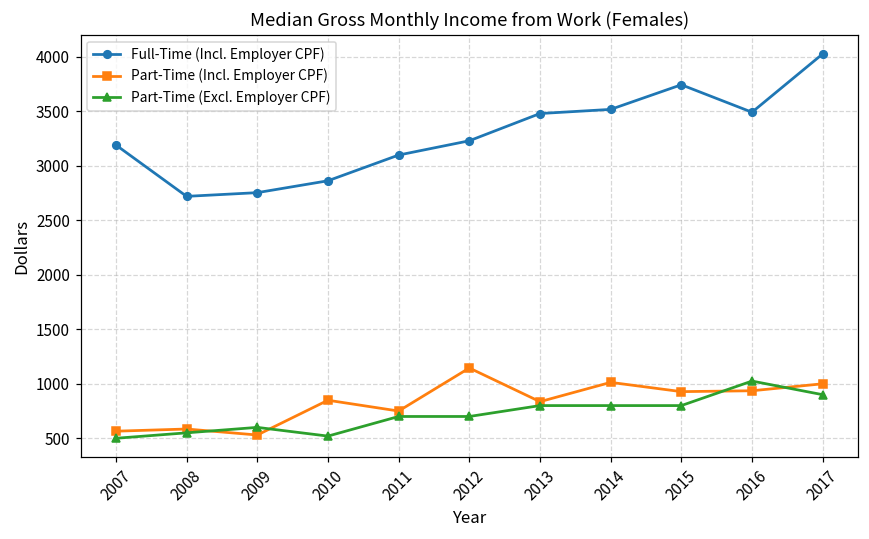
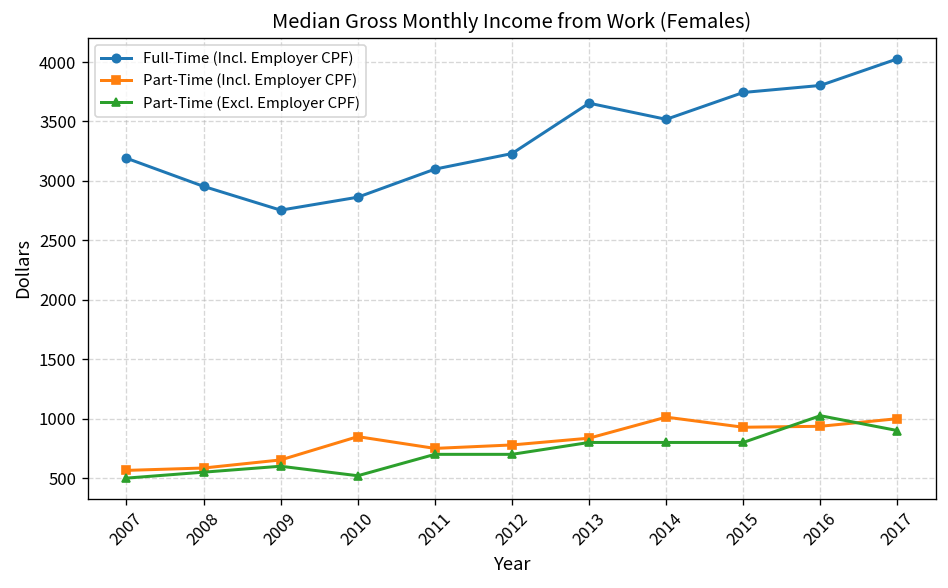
Full-Time (Incl. Employer CPF), 2008: 2700 -> 3000
Part-Time (Incl. Employer CPF), 2009: 500 -> 700
Part-Time (Incl. Employer CPF), 2012: 1100 -> 800
Full-Time (Incl. Employer CPF), 2013: 3500 -> 3700
Full-Time (Incl. Employer CPF), 2016: 3500 -> 3800
